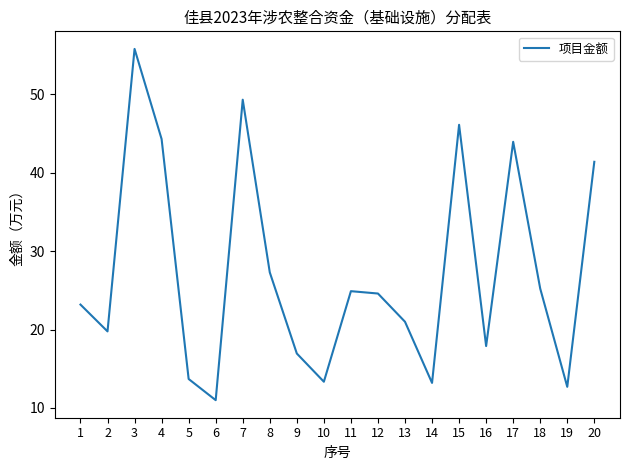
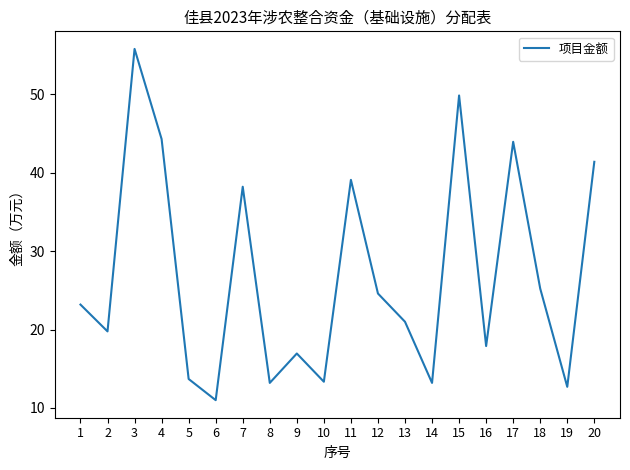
7: 49 -> 38
8: 27 -> 13
11: 25 -> 39
15: 46 -> 50
